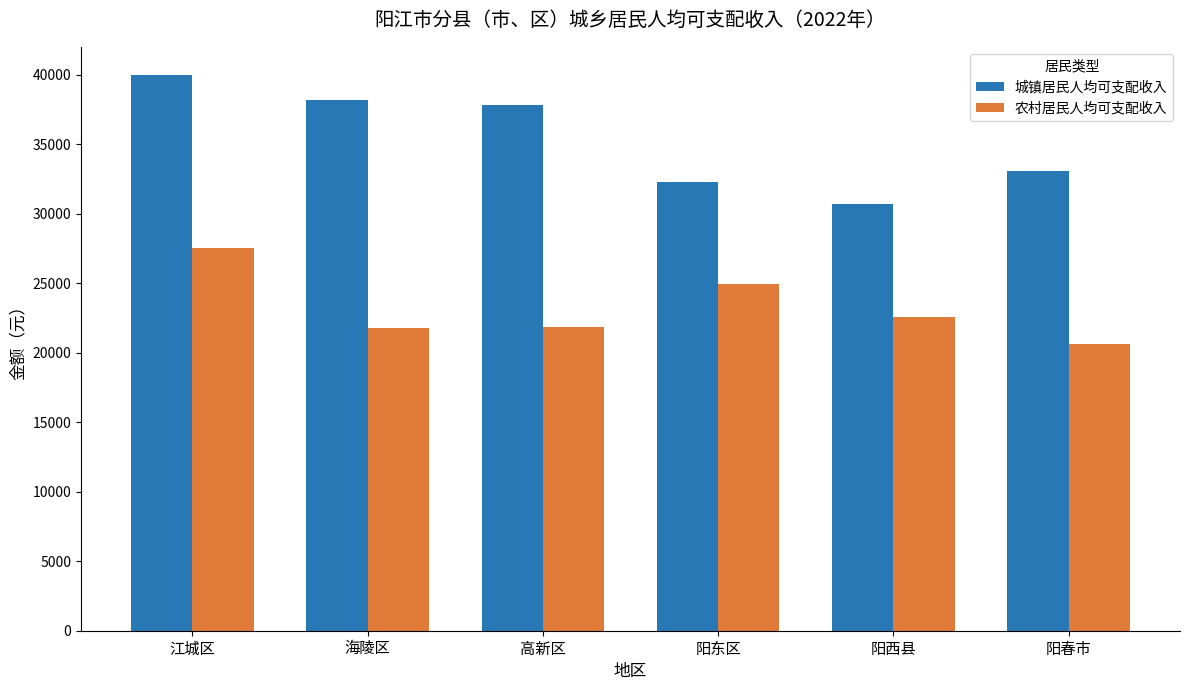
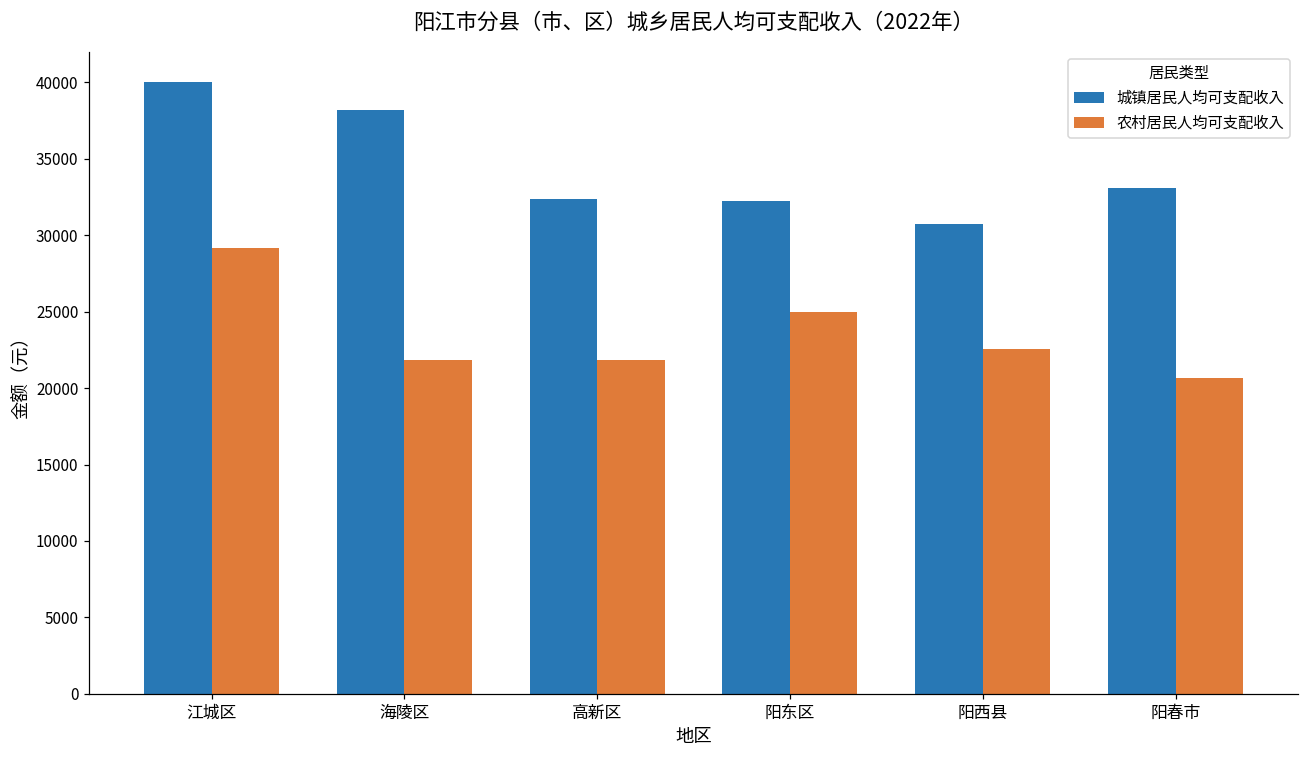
农村居民人均可支配收入, 江城区: 27600 -> 29100
城镇居民人均可支配收入, 高新区: 37900 -> 32400
